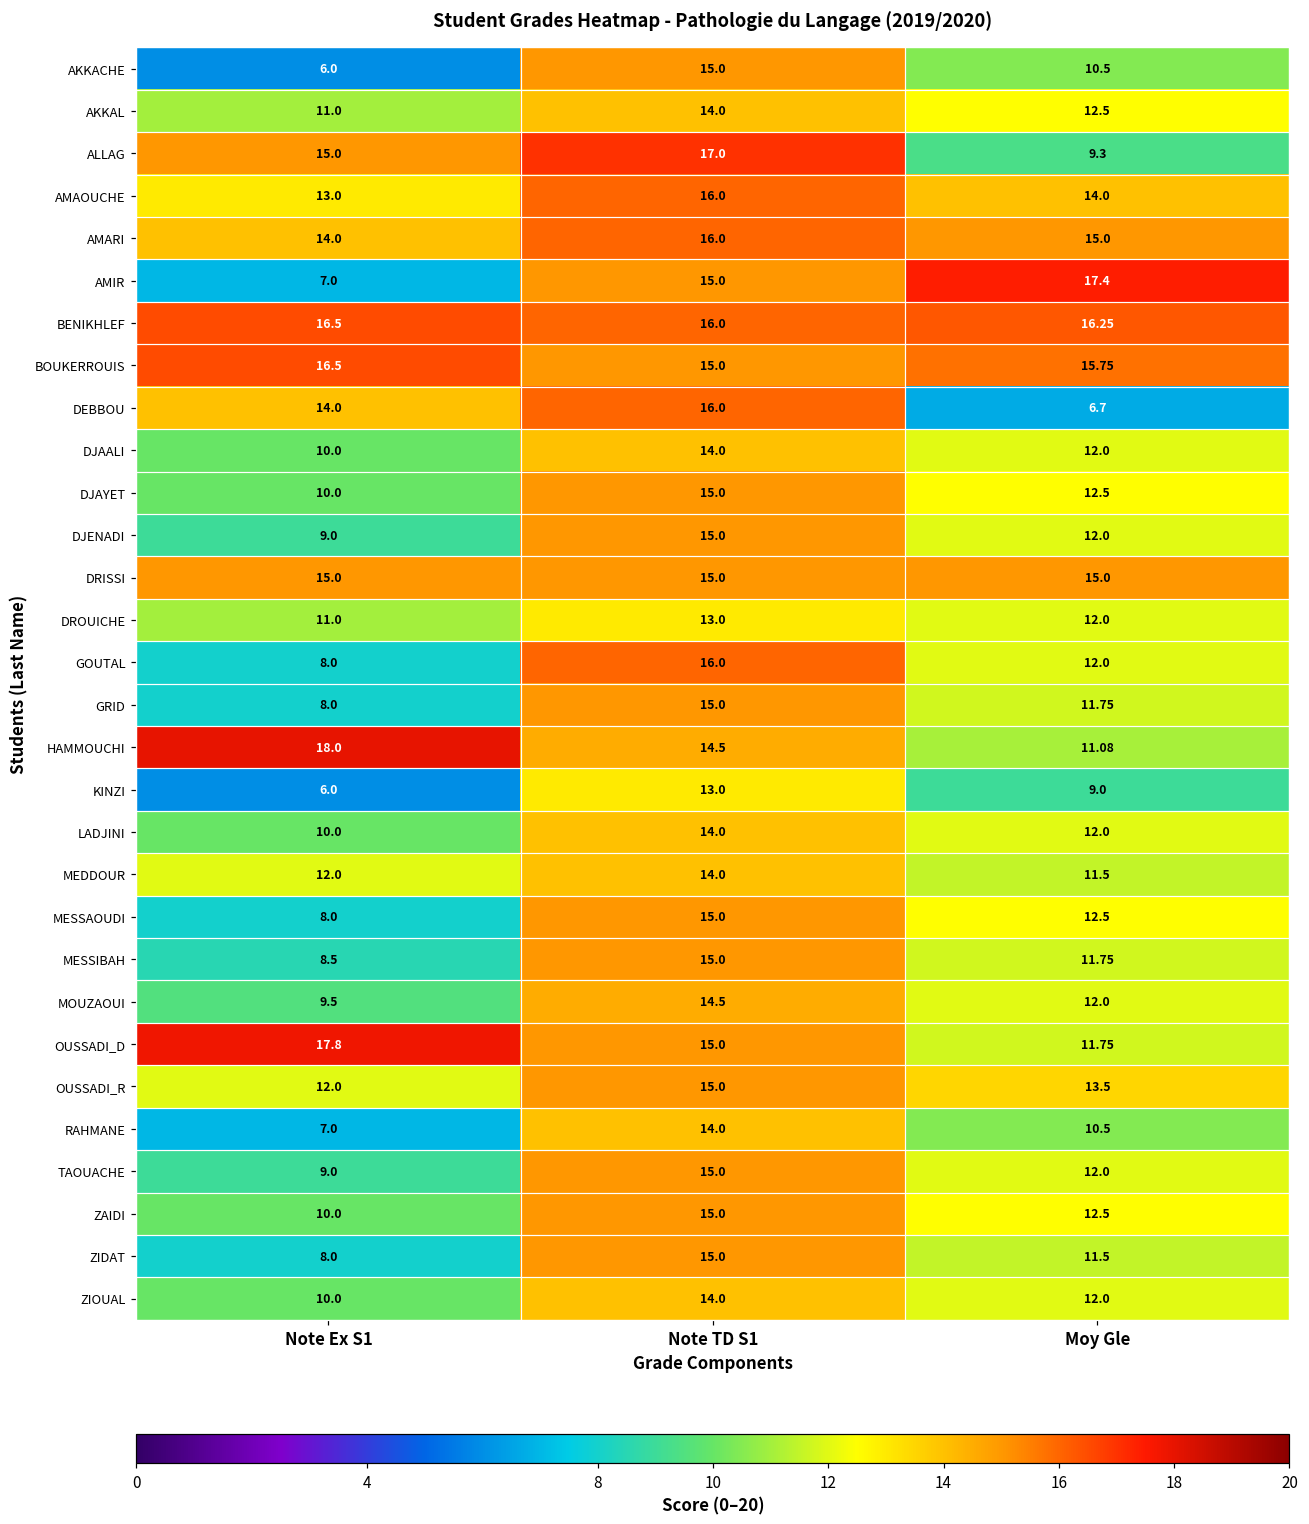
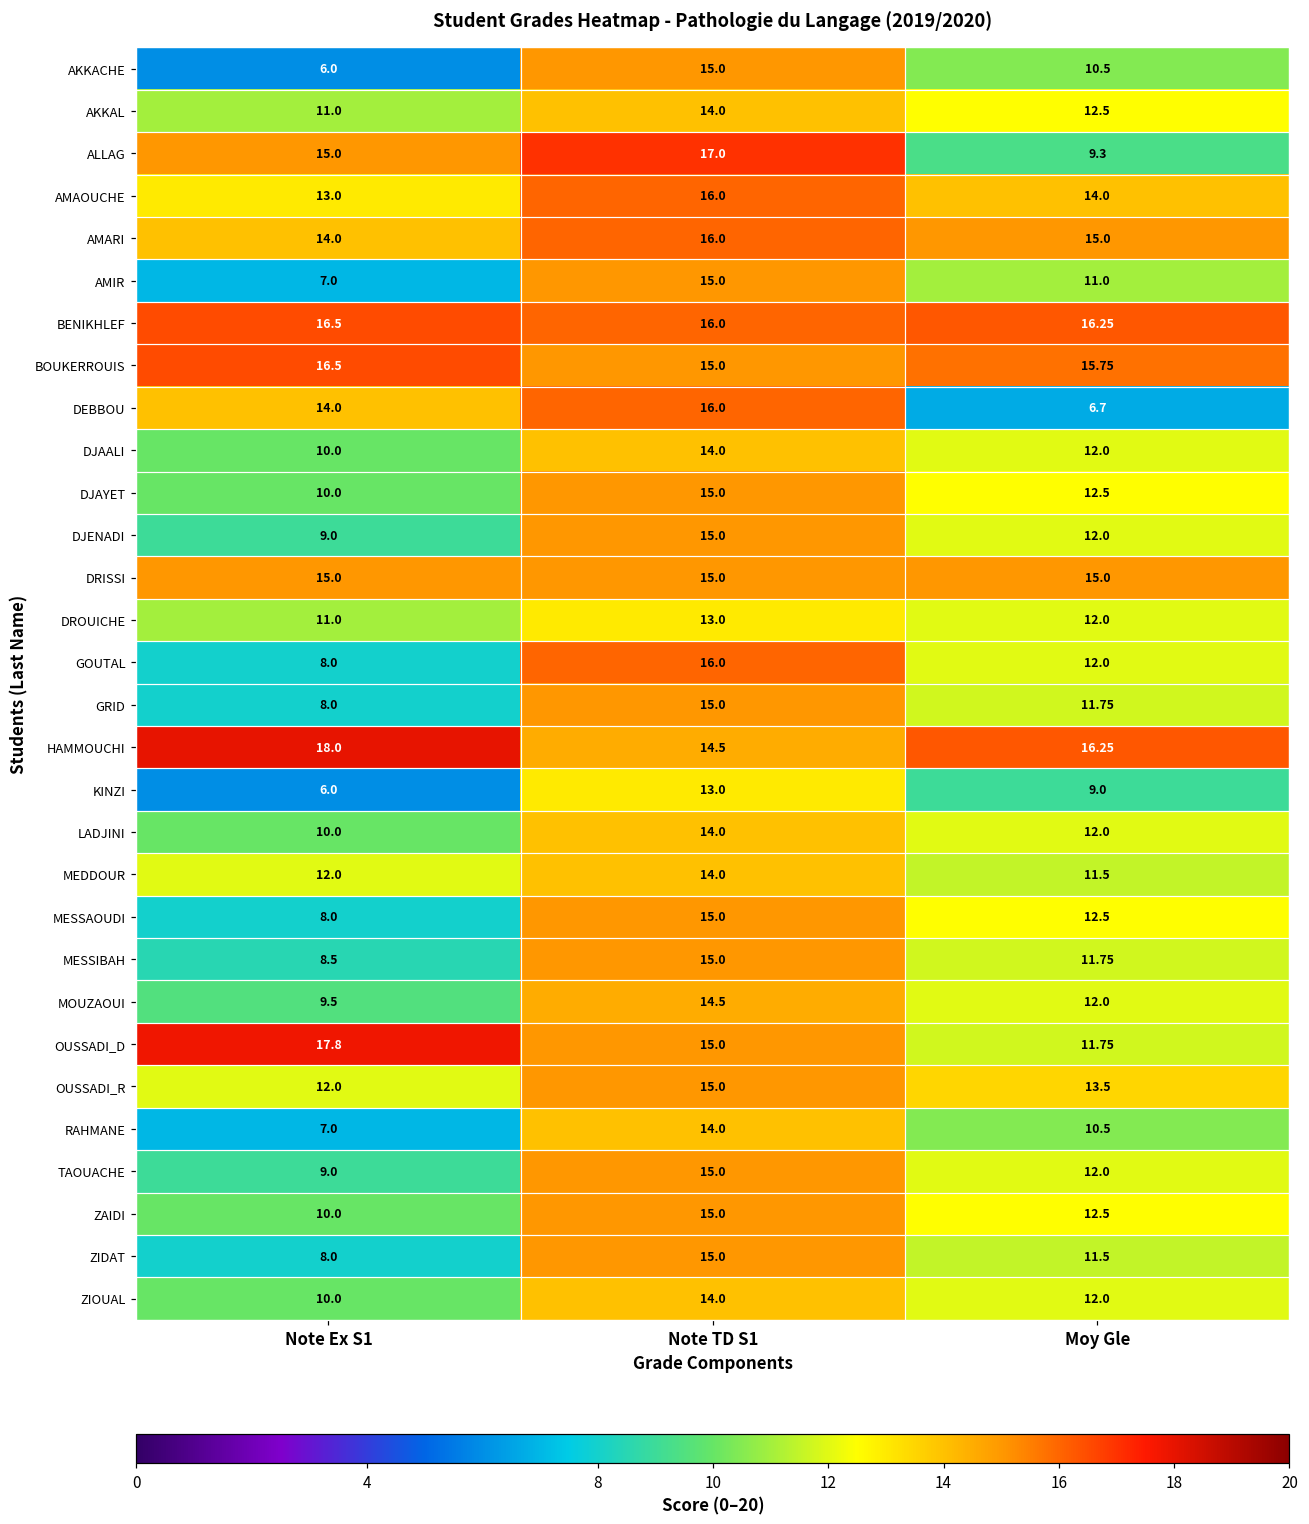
AMIR, Moy Gle: 17.4 -> 11.0
HAMMOUCHI, Moy Gle: 11.08 -> 16.25
